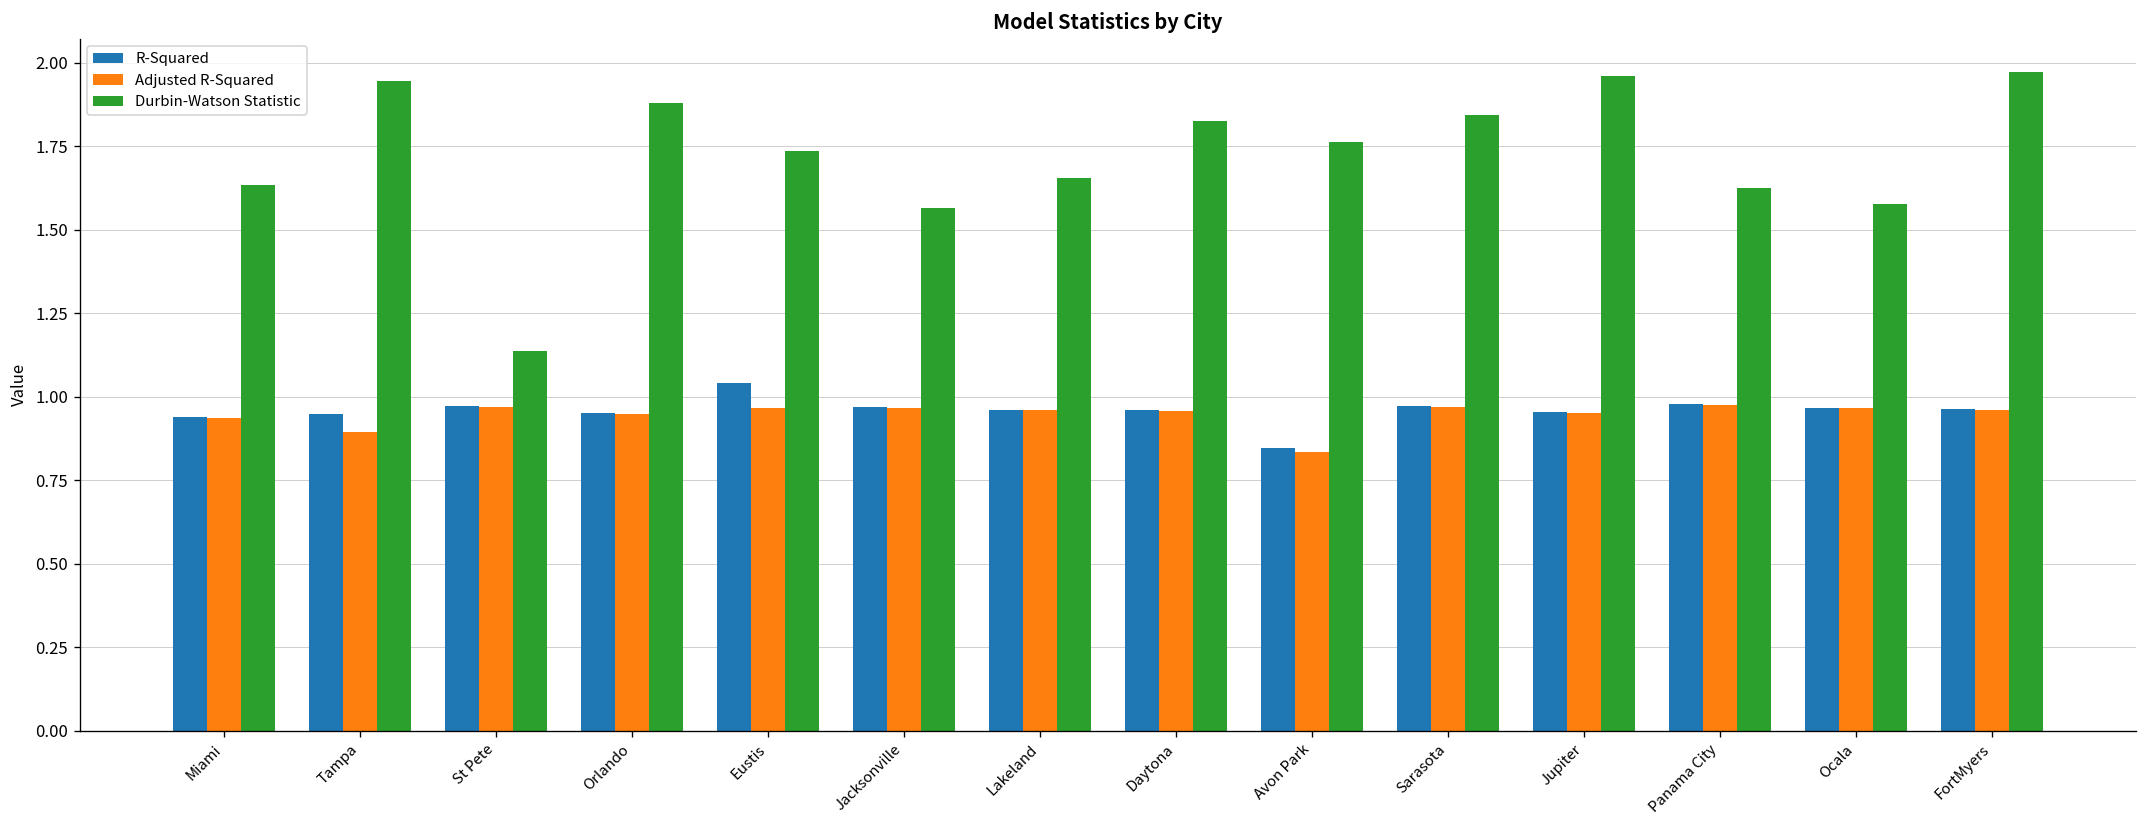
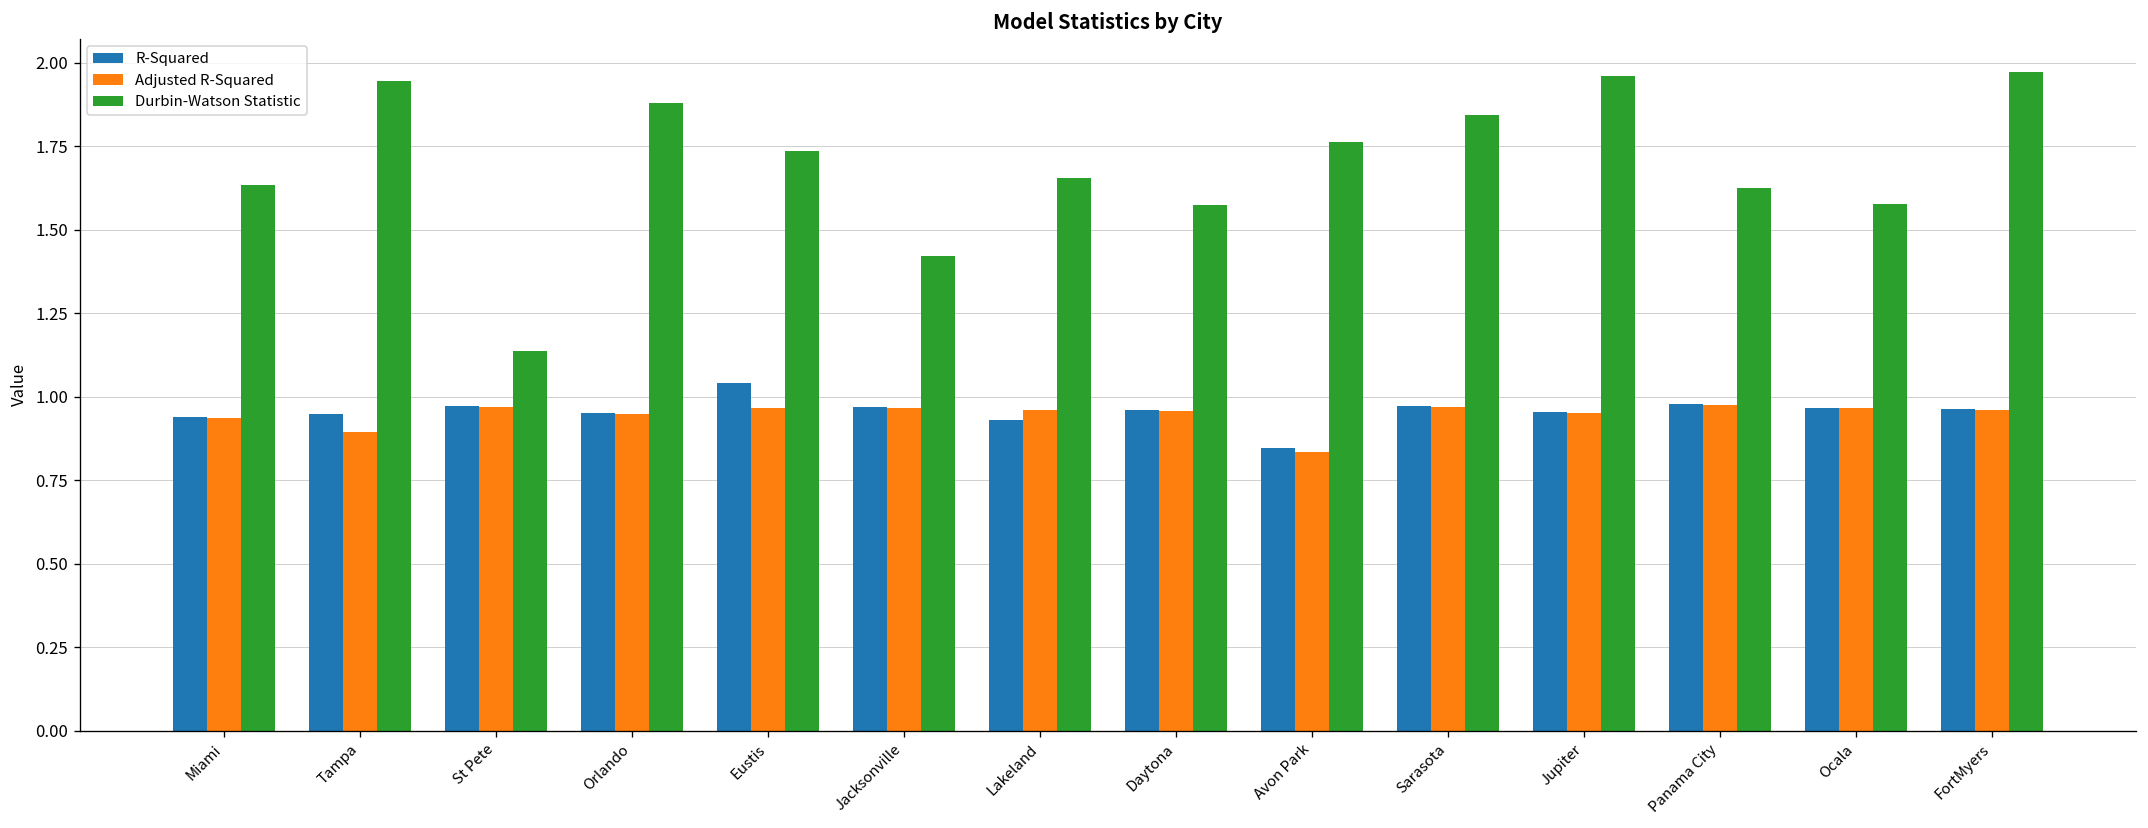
Durbin-Watson Statistic, Jacksonville: 1.57 -> 1.42
R-Squared, Lakeland: 0.96 -> 0.93
Durbin-Watson Statistic, Daytona: 1.83 -> 1.57
